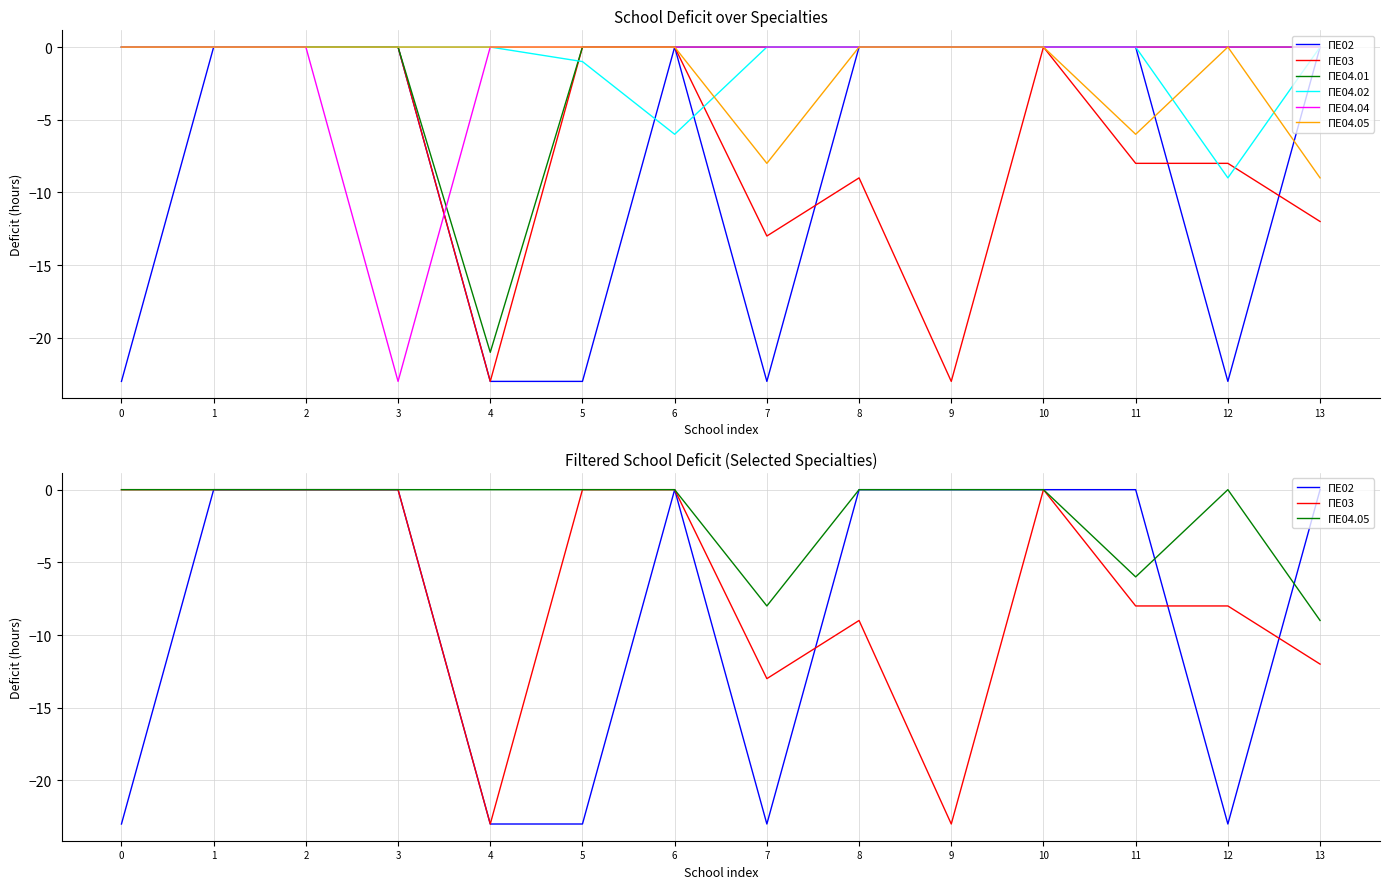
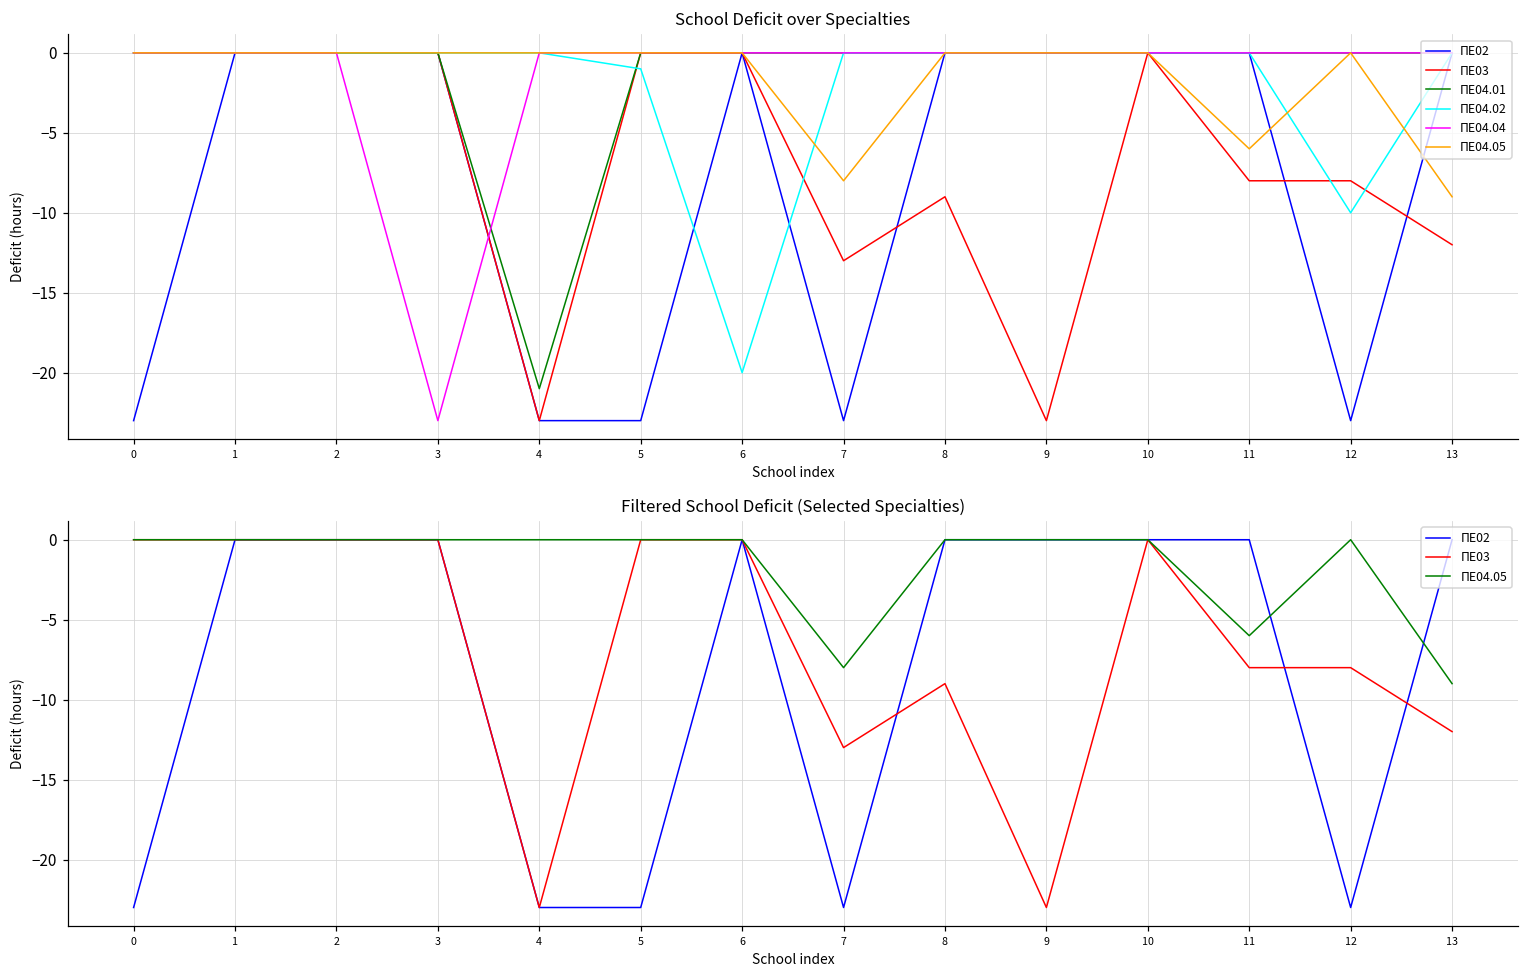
School Deficit over Specialties, ΠΕ04.02, 6: -6 -> -20
School Deficit over Specialties, ΠΕ04.02, 12: -9 -> -10
